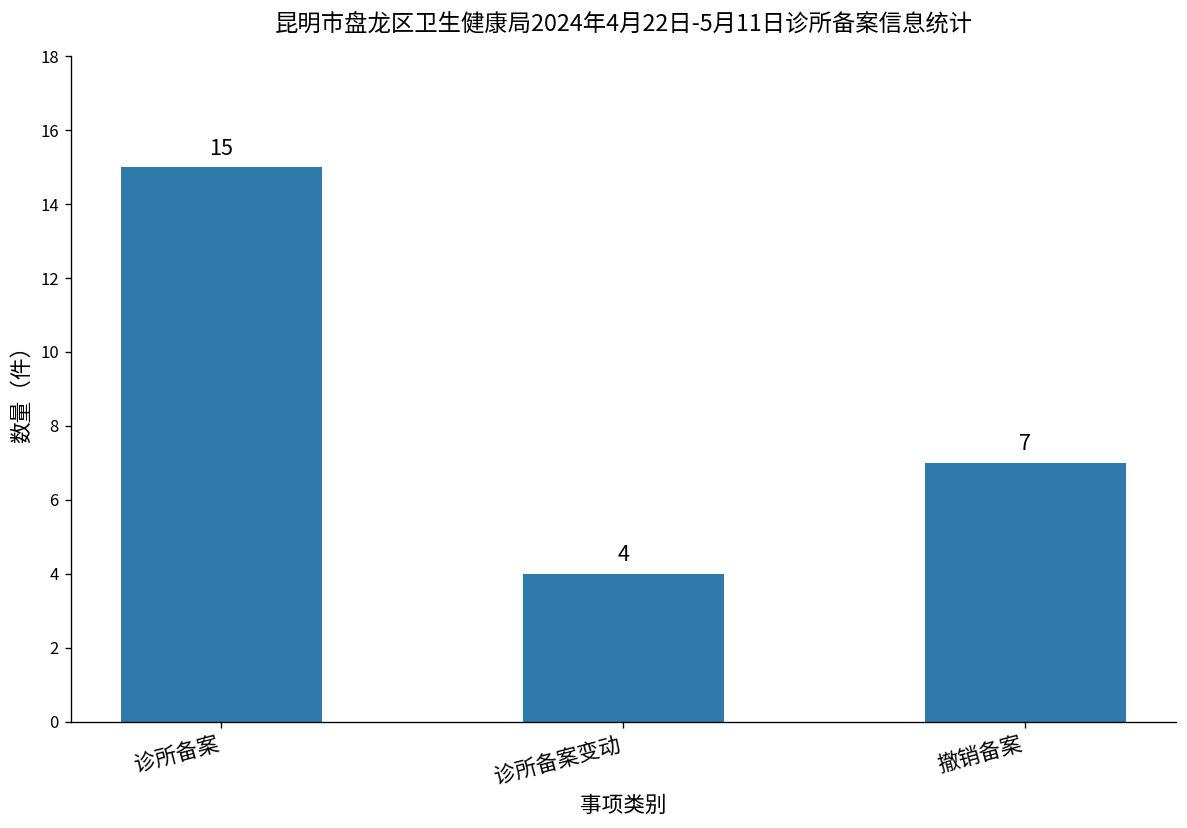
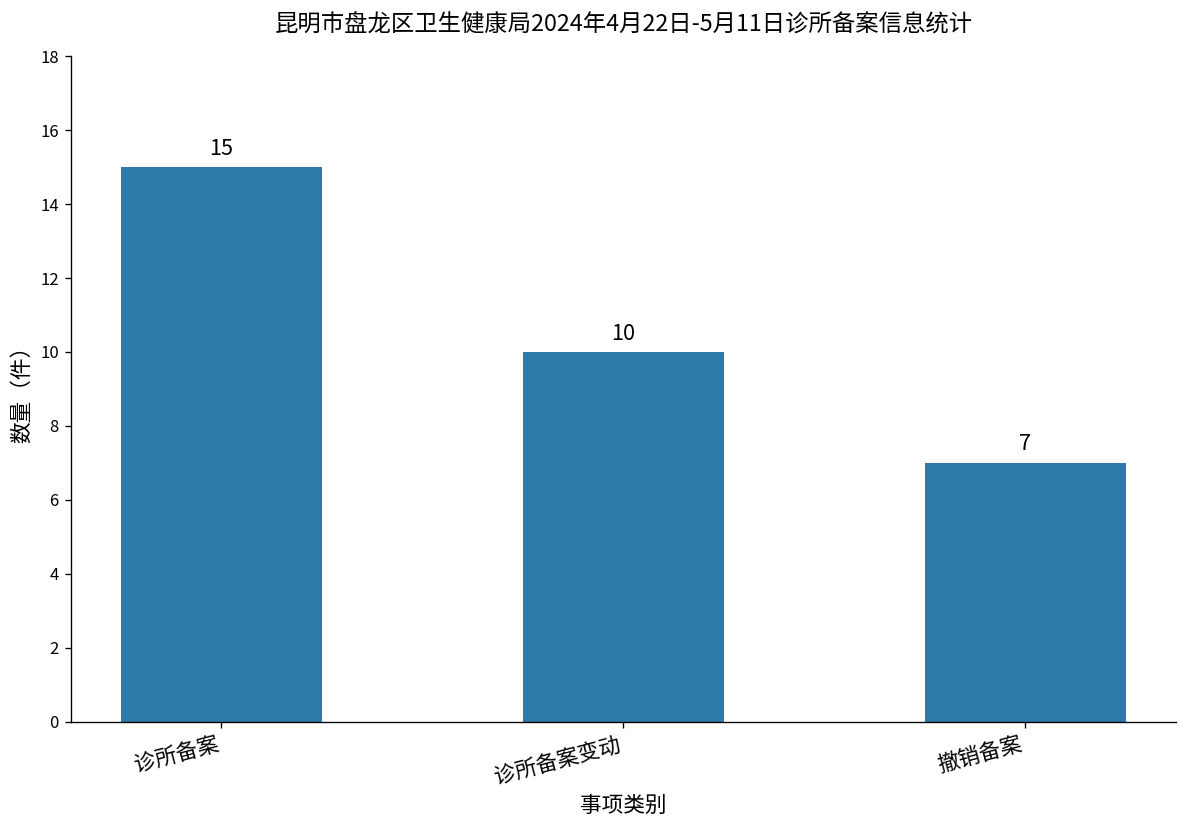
诊所备案变动: 4 -> 10
